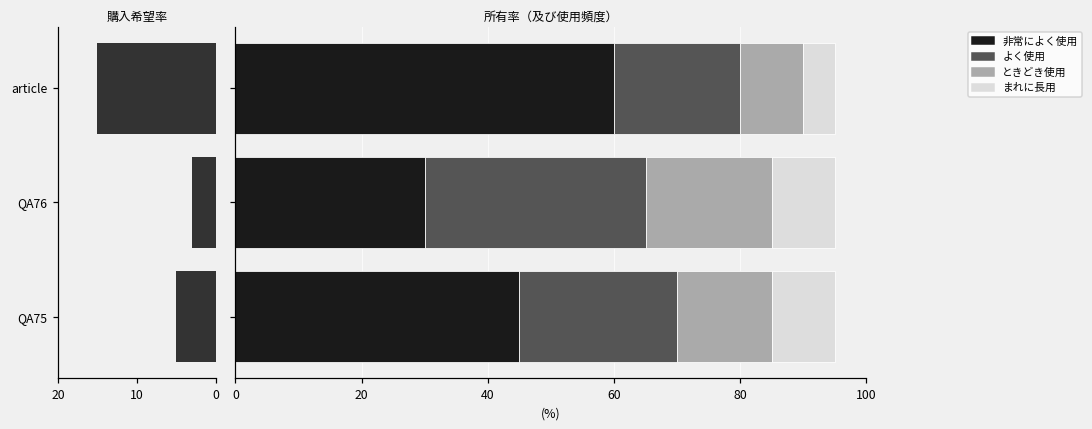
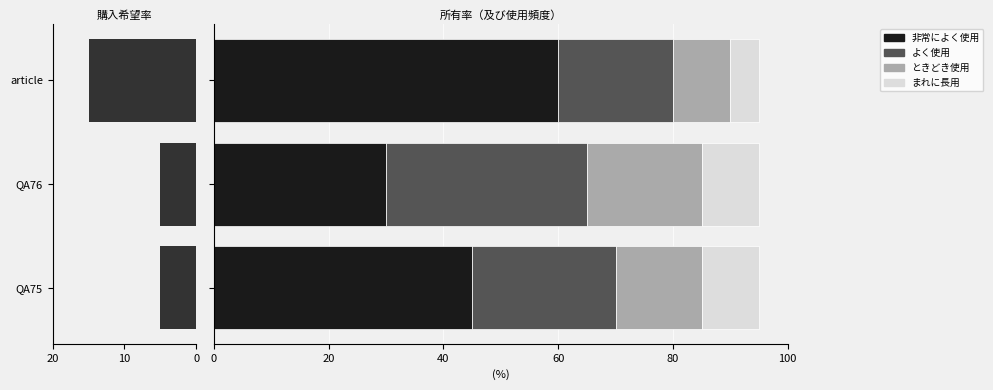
購入希望率, QA76: 3 -> 5
